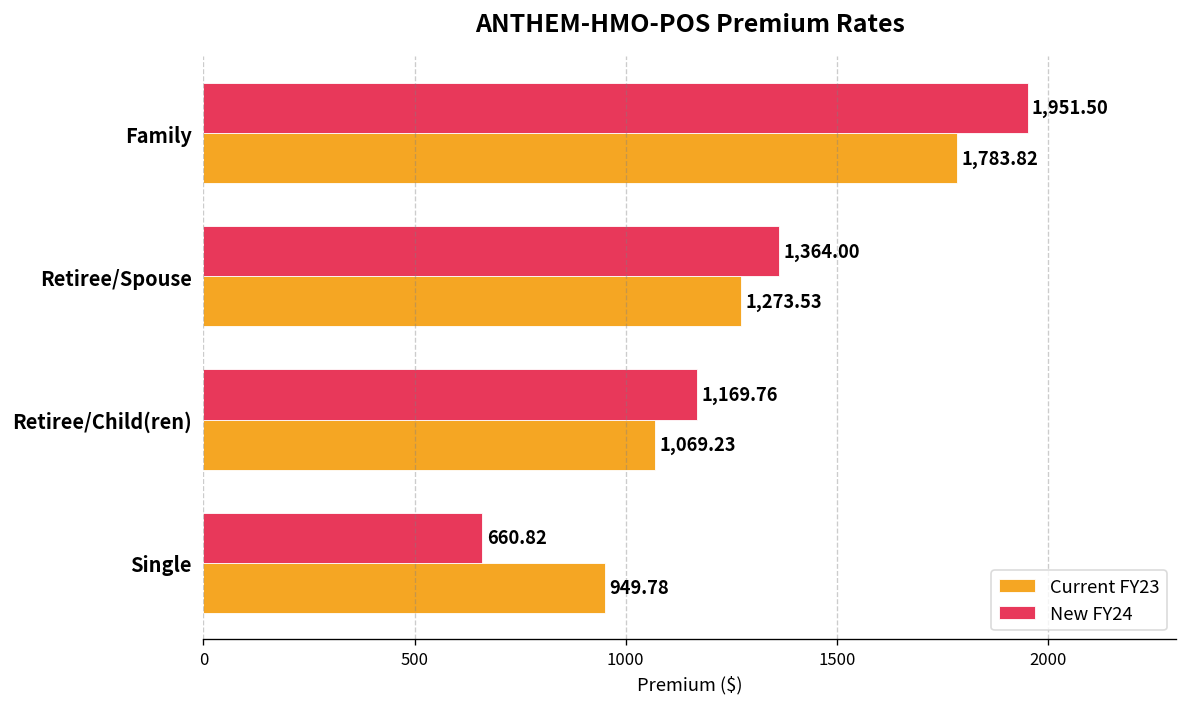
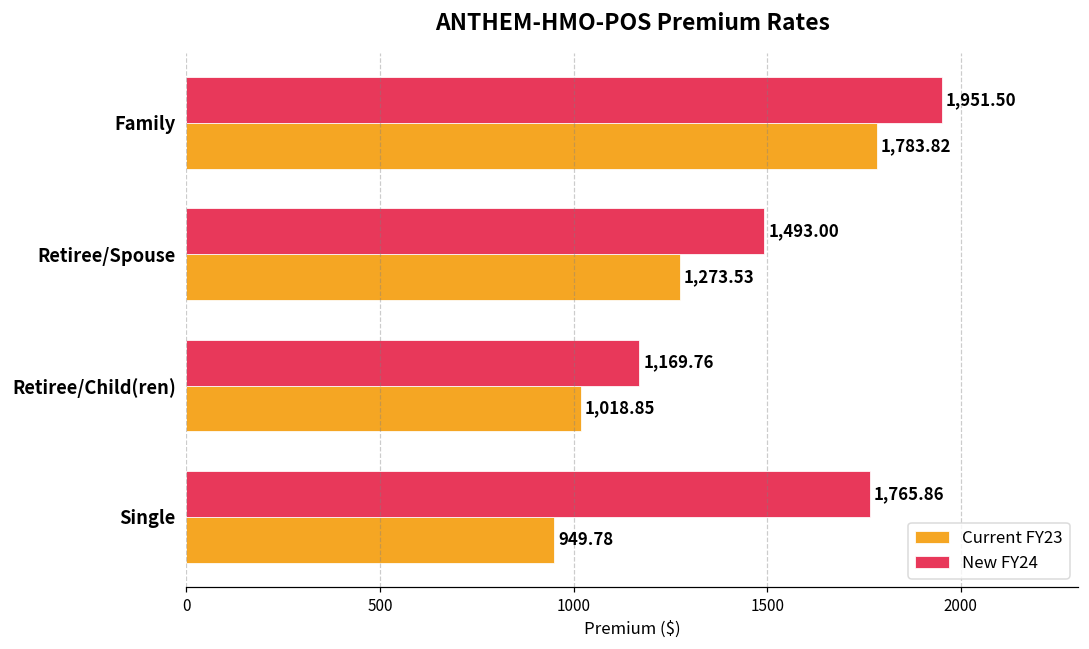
New FY24, Retiree/Spouse: 1,364.00 -> 1,493.00
Current FY23, Retiree/Child(ren): 1,069.23 -> 1,018.85
New FY24, Single: 660.82 -> 1,765.86
